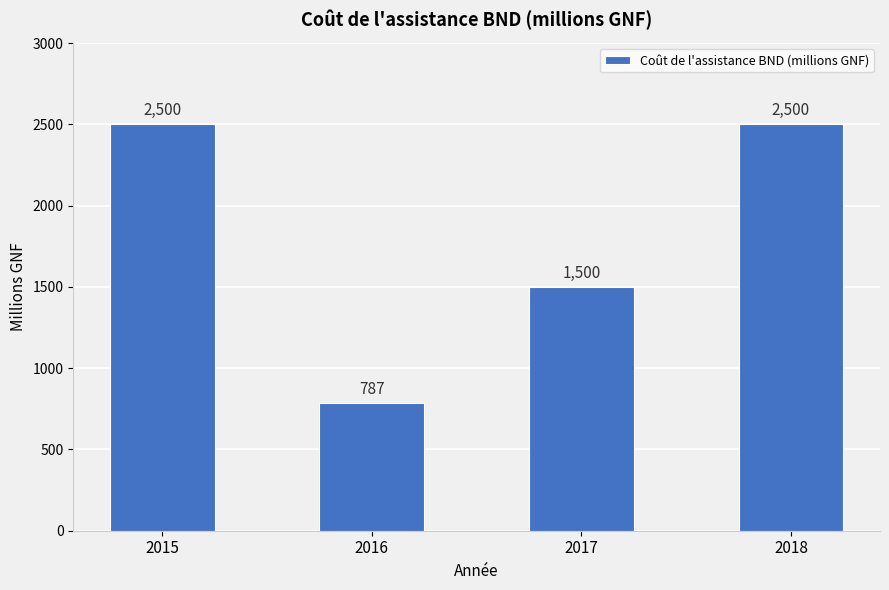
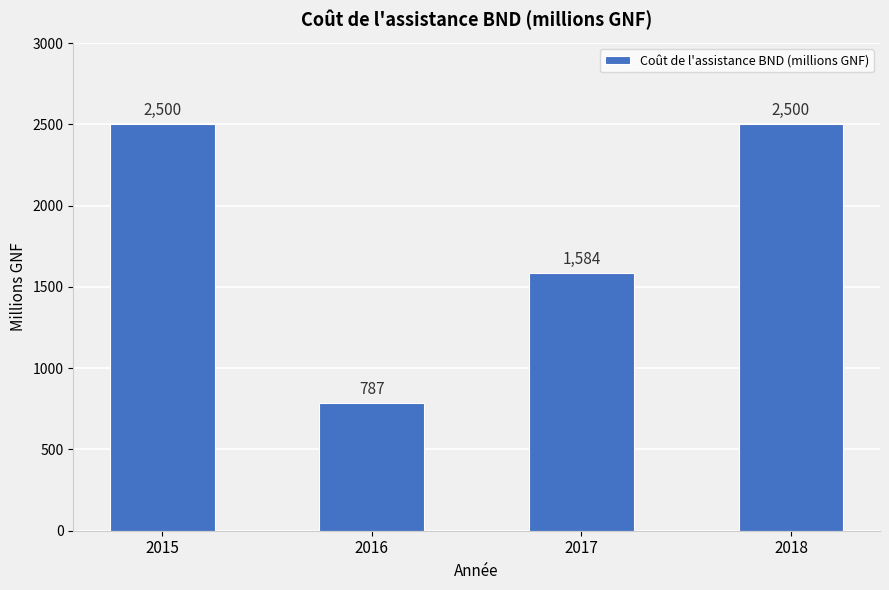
2017: 1,500 -> 1,584
